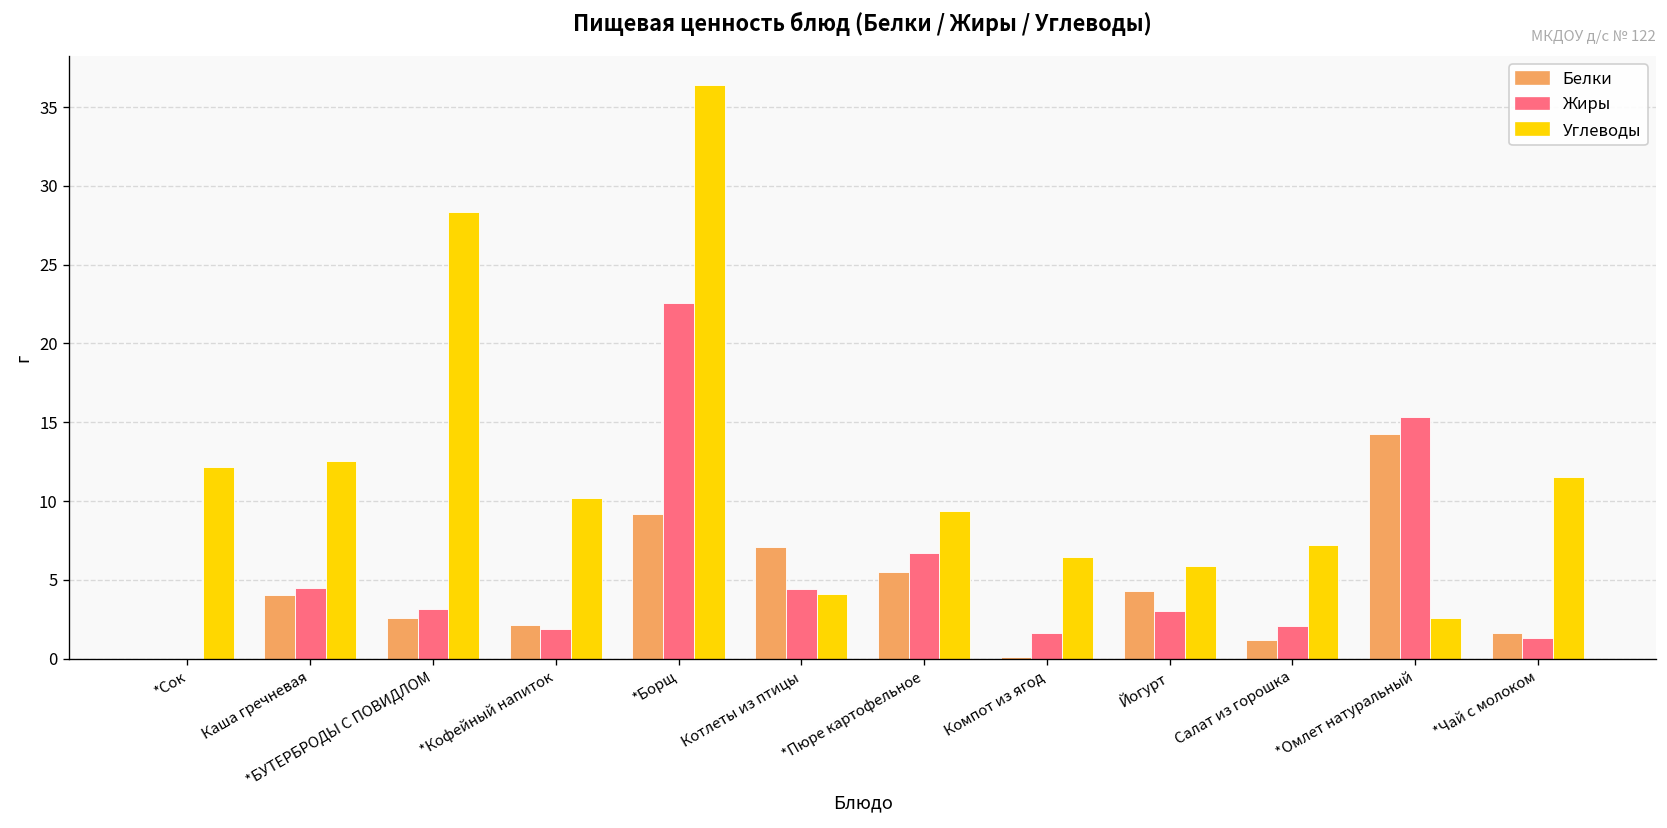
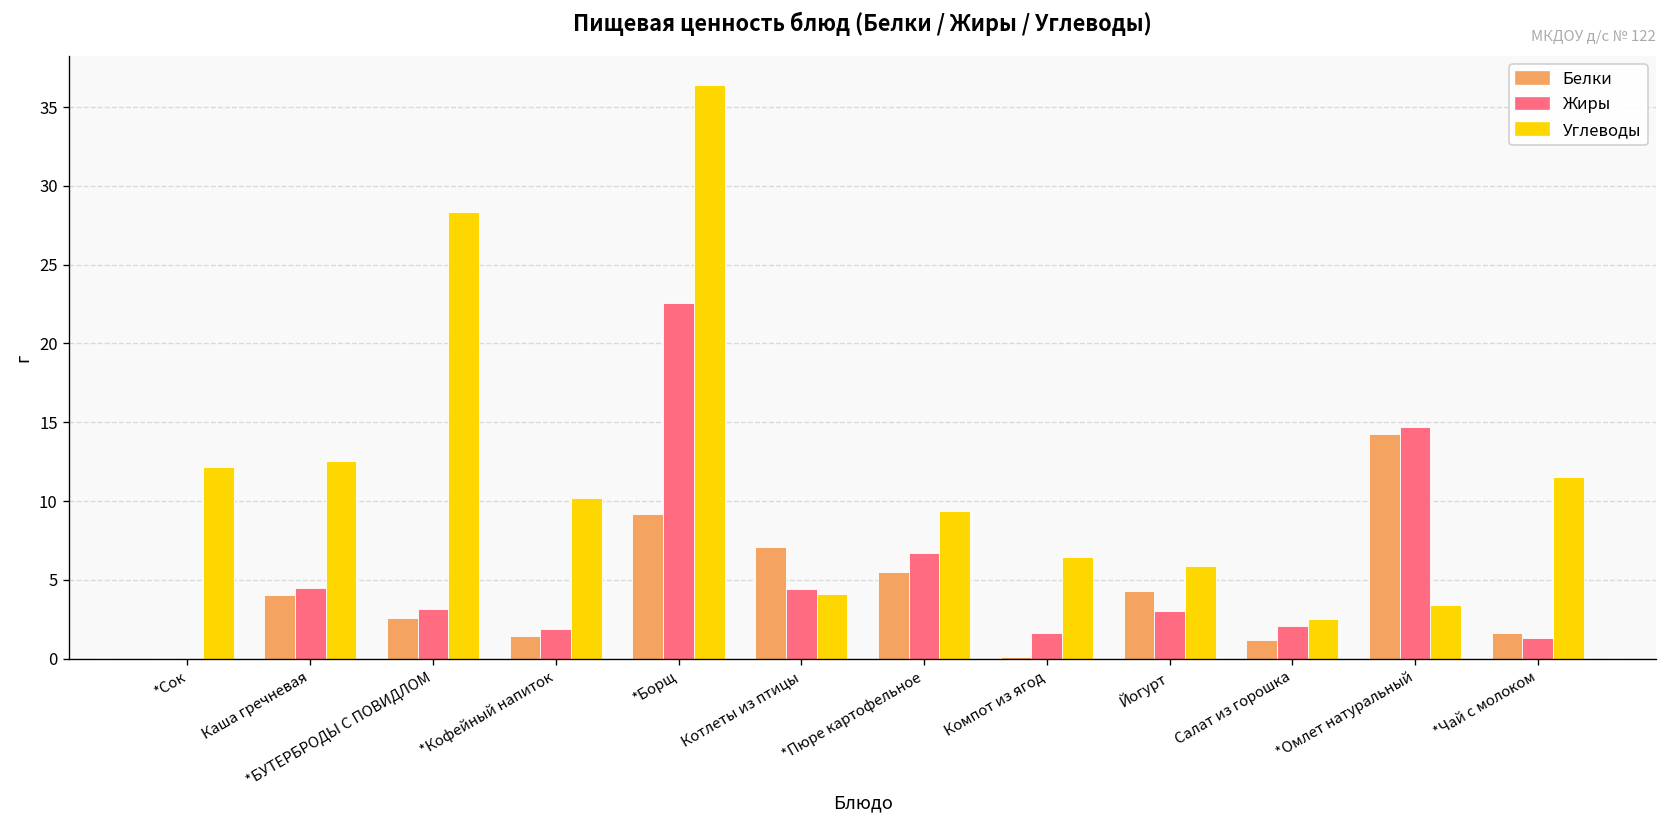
Белки, *Кофейный напиток: 2.1 -> 1.4
Углеводы, Салат из горошка: 7.2 -> 2.5
Жиры, *Омлет натуральный: 15.3 -> 14.7
Углеводы, *Омлет натуральный: 2.6 -> 3.4
